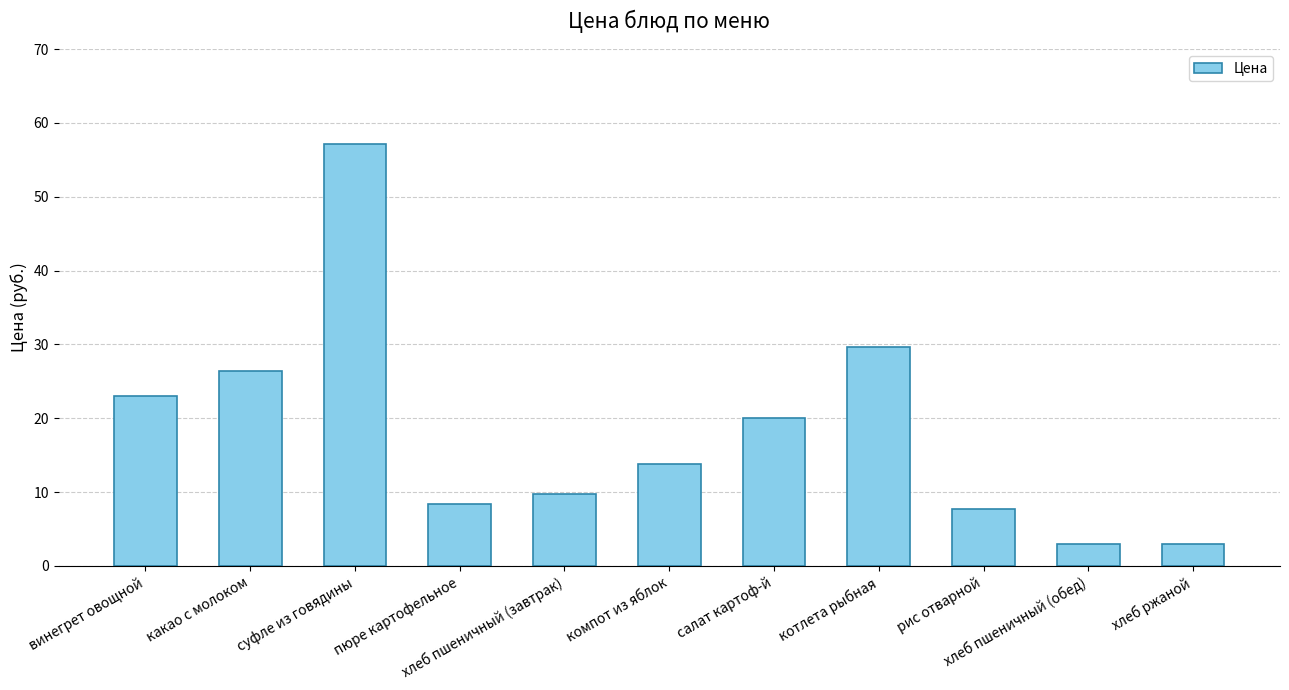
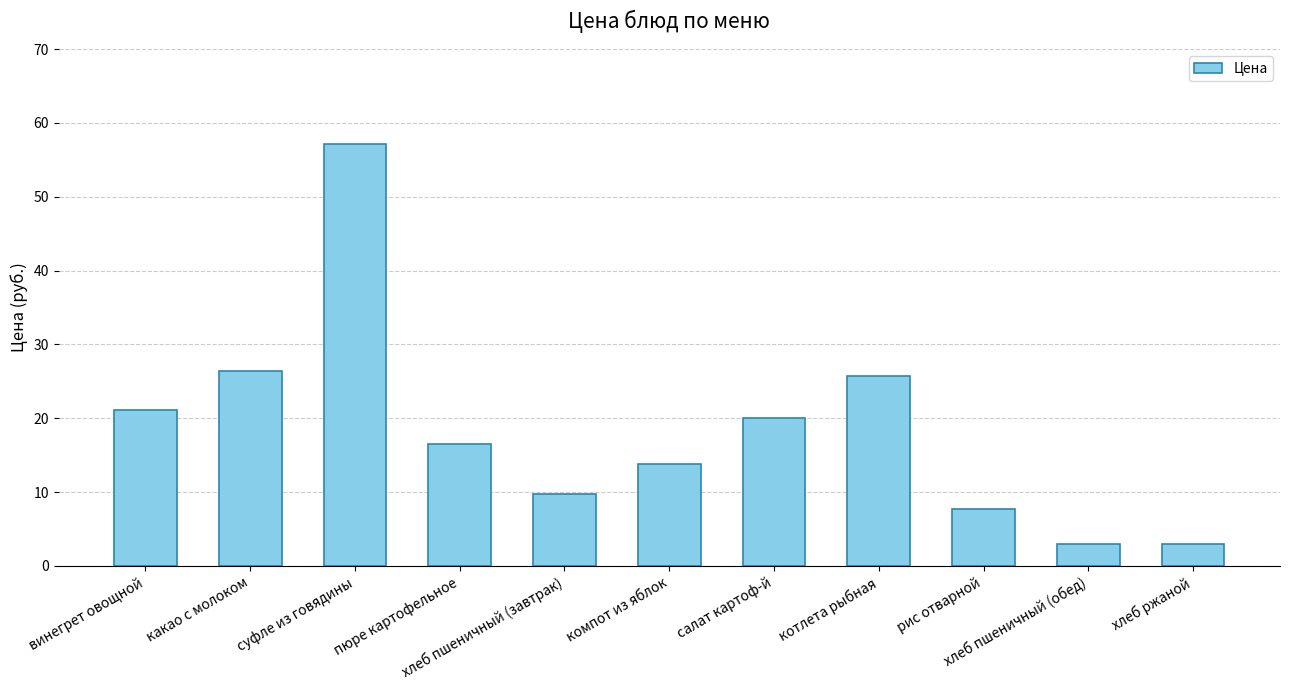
винегрет овощной: 23 -> 21
пюре картофельное: 8 -> 17
котлета рыбная: 30 -> 26
